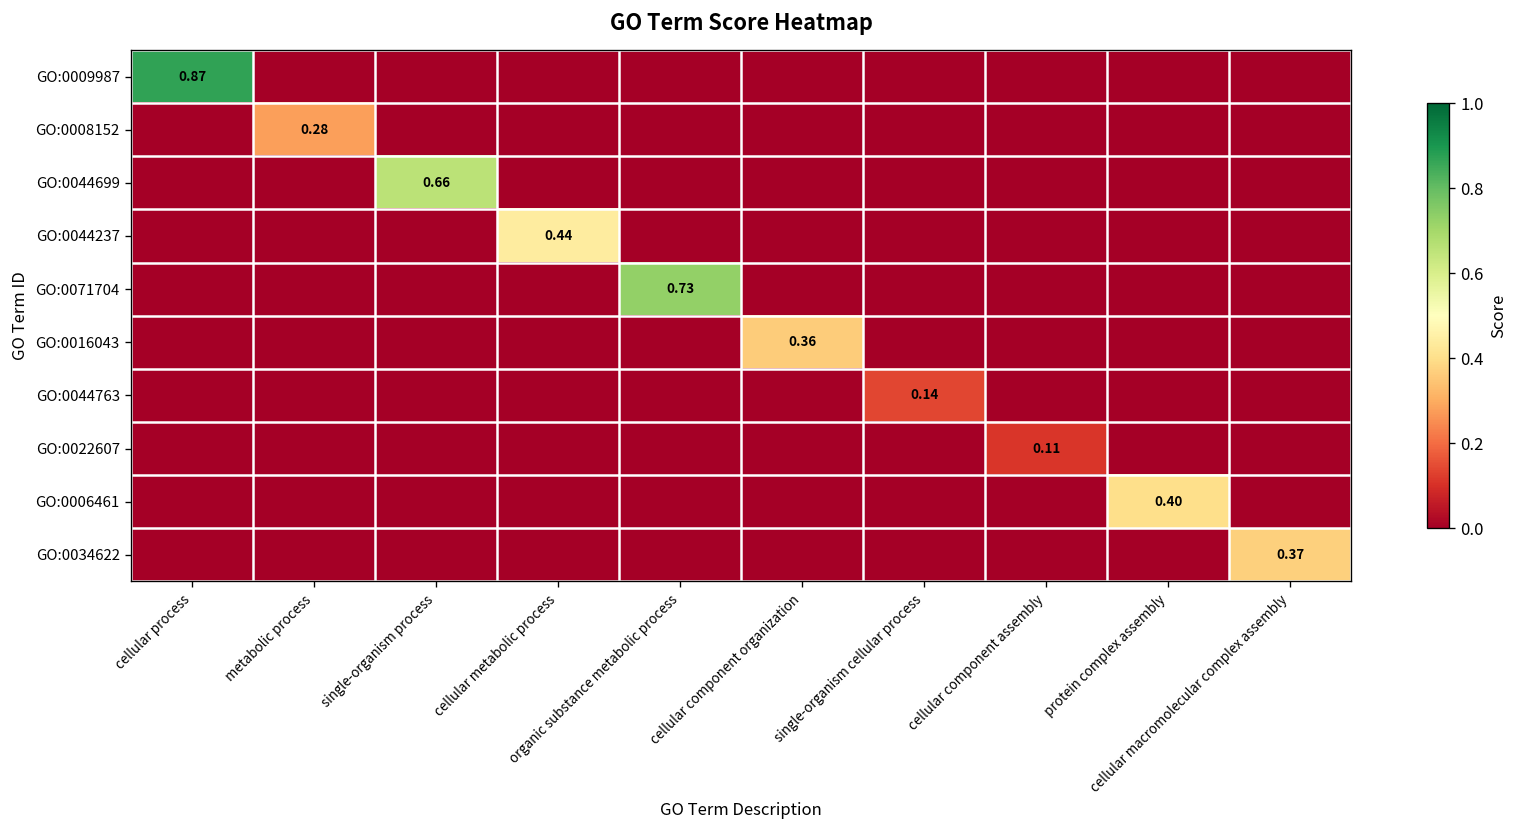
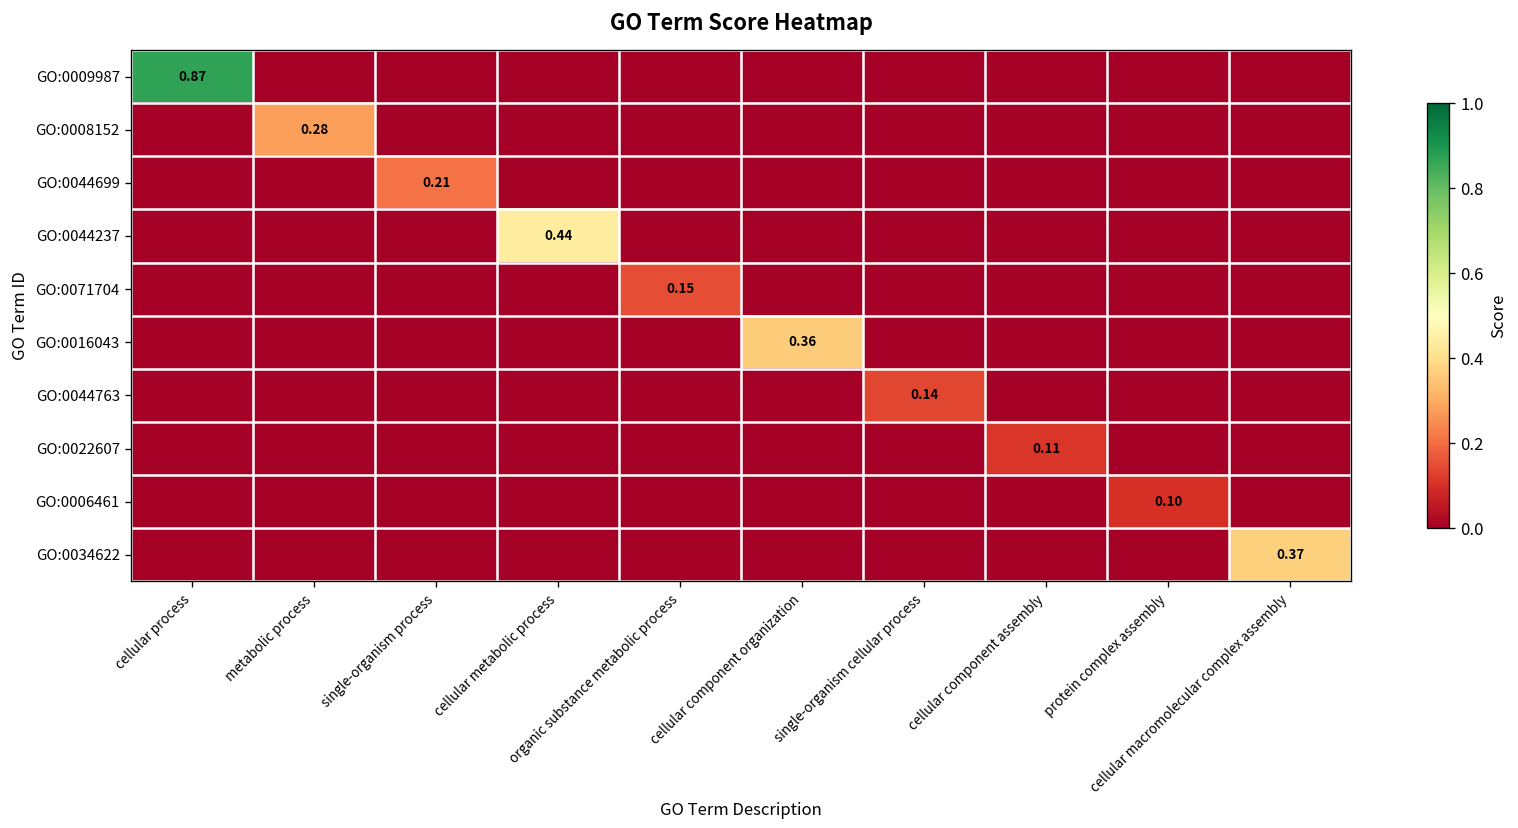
GO:0044699, single-organism process: 0.66 -> 0.21
GO:0071704, organic substance metabolic process: 0.73 -> 0.15
GO:0006461, protein complex assembly: 0.40 -> 0.10
